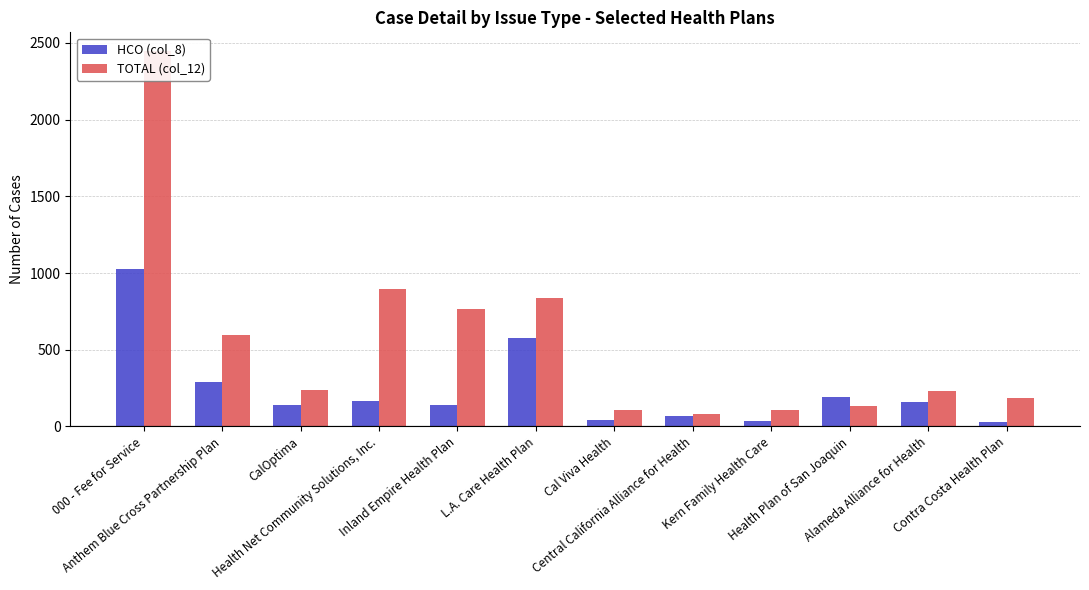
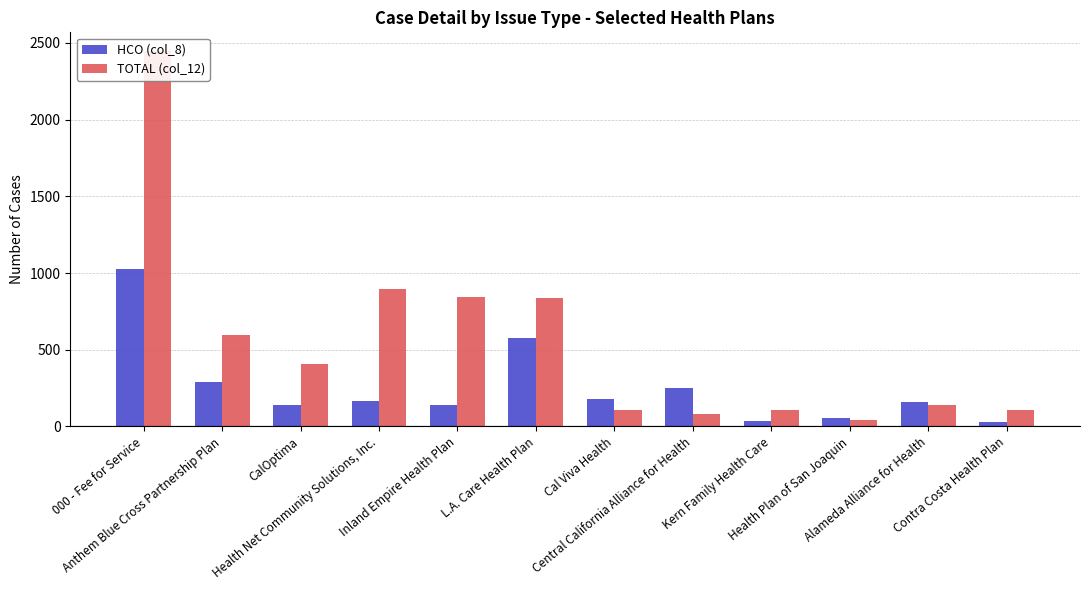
TOTAL (col_12), CalOptima: 230 -> 400
TOTAL (col_12), Inland Empire Health Plan: 760 -> 850
HCO (col_8), Cal Viva Health: 40 -> 180
HCO (col_8), Central California Alliance for Health: 70 -> 250
HCO (col_8), Health Plan of San Joaquin: 190 -> 60
TOTAL (col_12), Health Plan of San Joaquin: 140 -> 40
TOTAL (col_12), Alameda Alliance for Health: 230 -> 140
TOTAL (col_12), Contra Costa Health Plan: 190 -> 110
